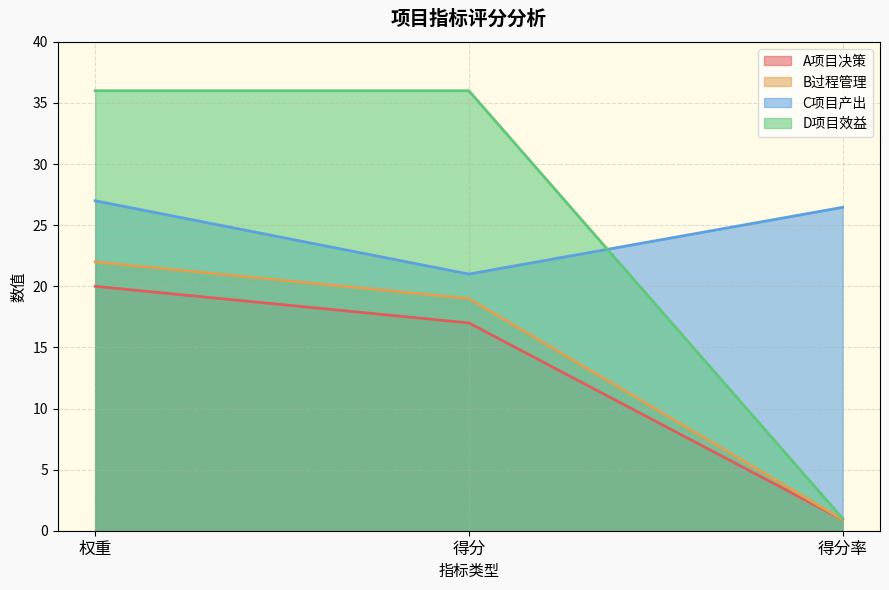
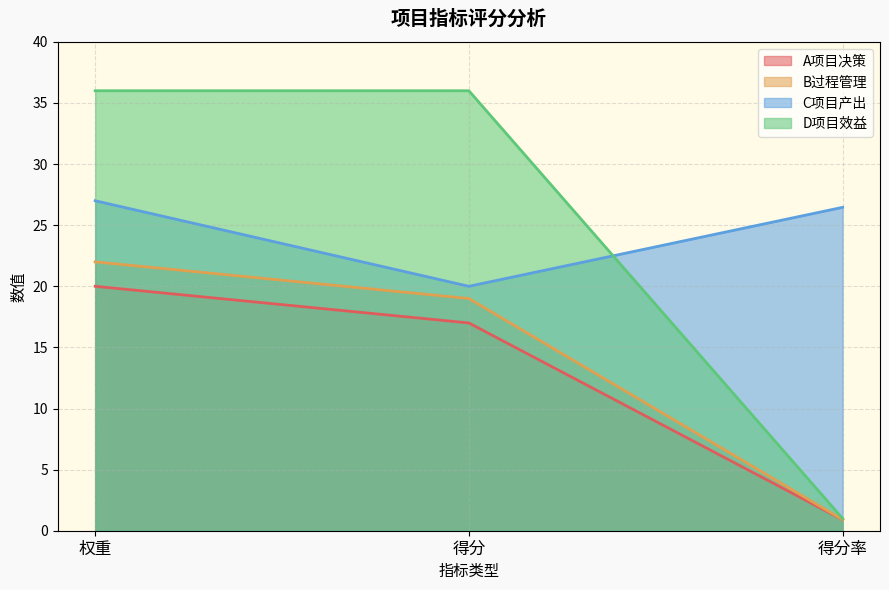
C项目产出, 得分: 21 -> 20
